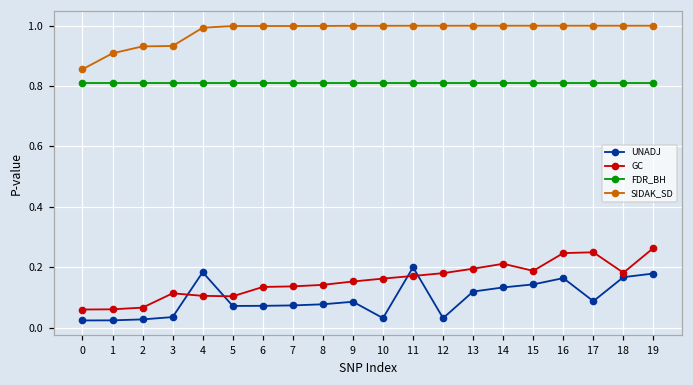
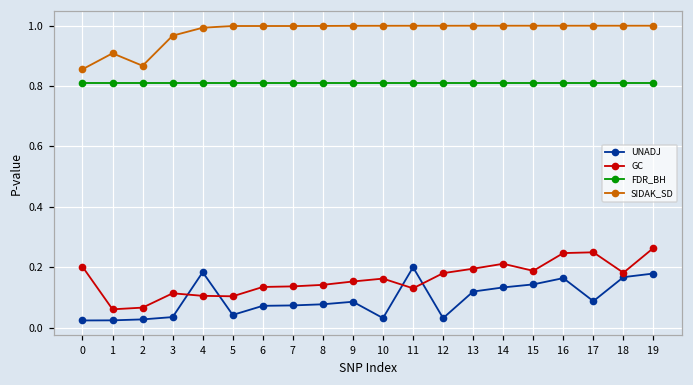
GC, 0: 0.06 -> 0.20
SIDAK_SD, 2: 0.93 -> 0.87
SIDAK_SD, 3: 0.93 -> 0.97
UNADJ, 5: 0.07 -> 0.04
GC, 11: 0.17 -> 0.13
